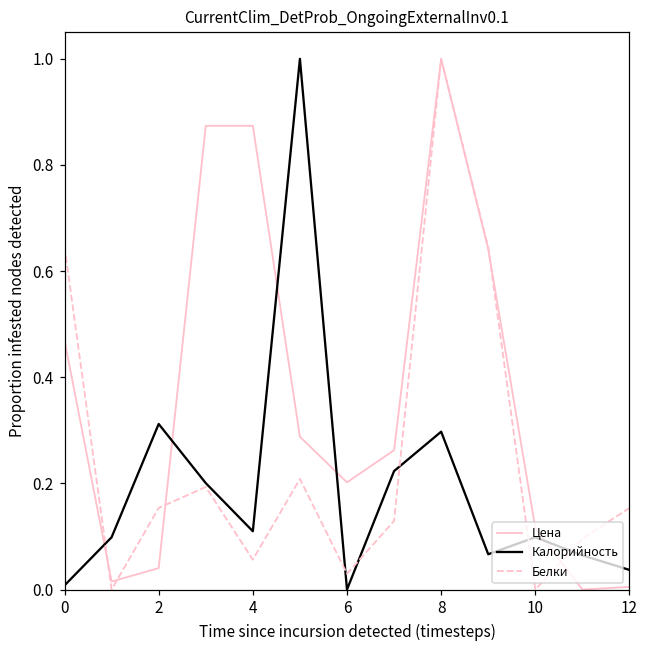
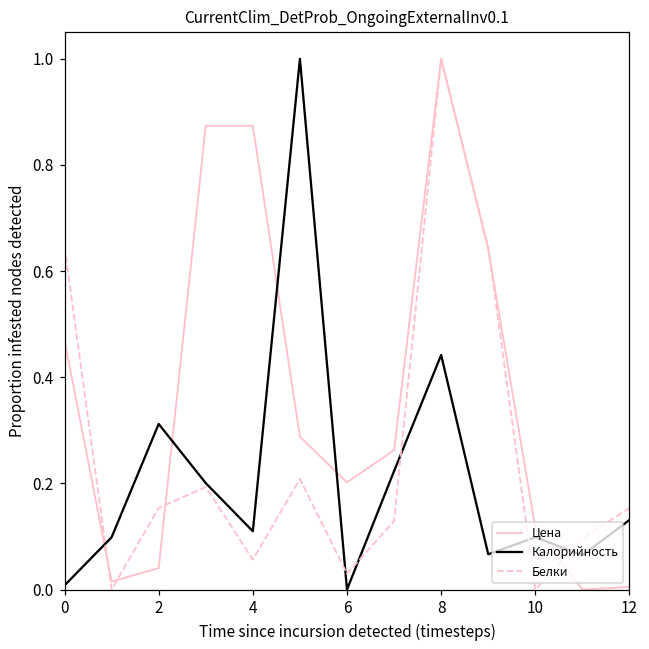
Калорийность, 8: 0.30 -> 0.44
Калорийность, 12: 0.04 -> 0.13
